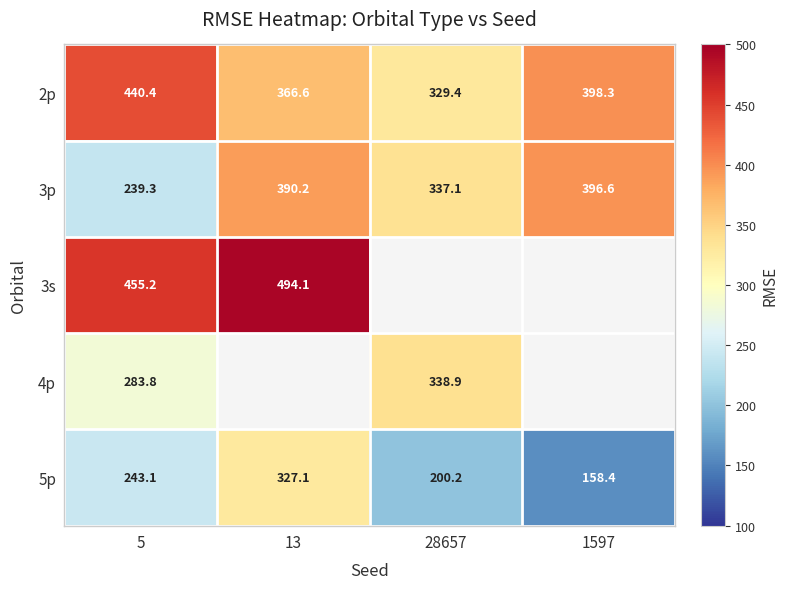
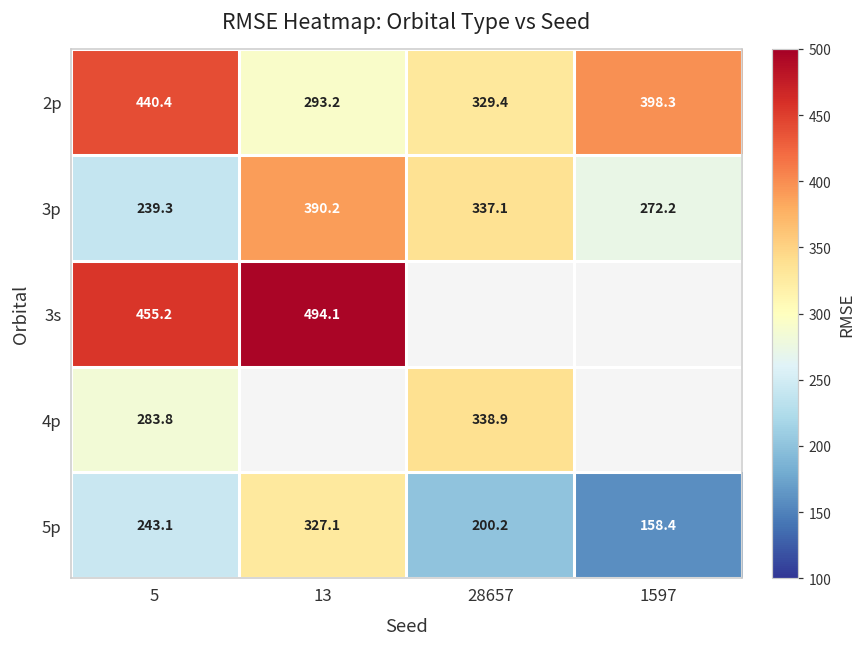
2p, 13: 366.6 -> 293.2
3p, 1597: 396.6 -> 272.2
